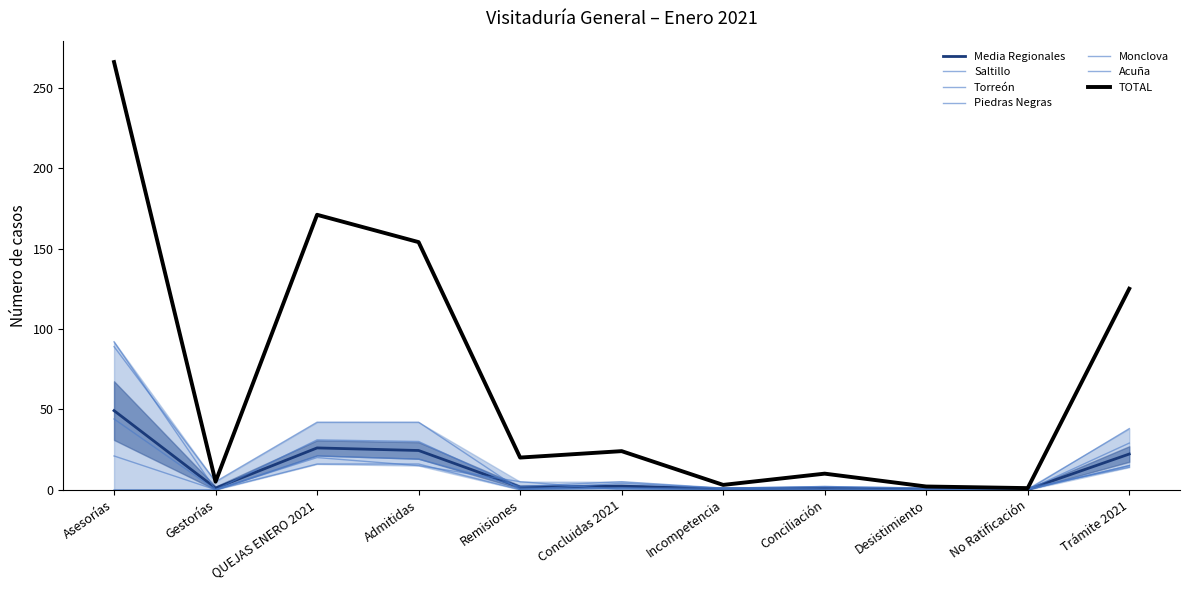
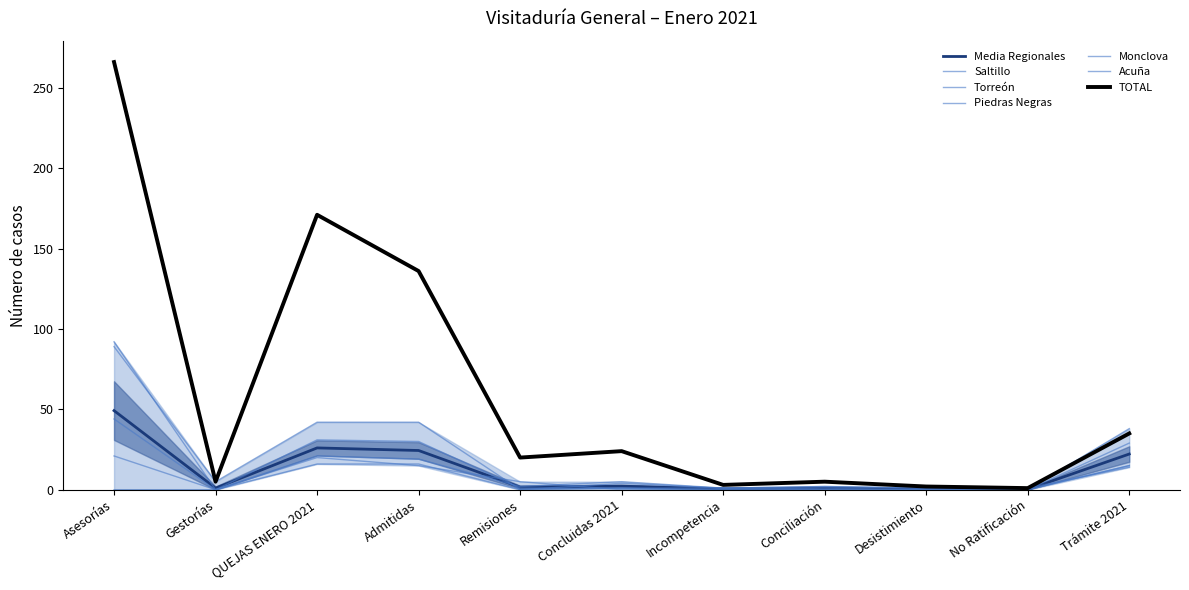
TOTAL, Admitidas: 154 -> 136
TOTAL, Conciliación: 10 -> 5
TOTAL, Trámite 2021: 125 -> 35
